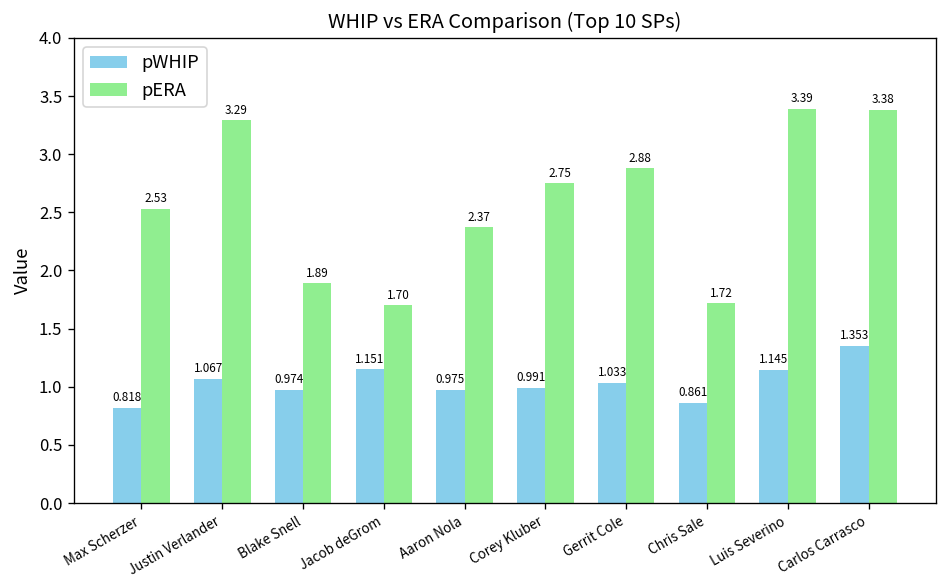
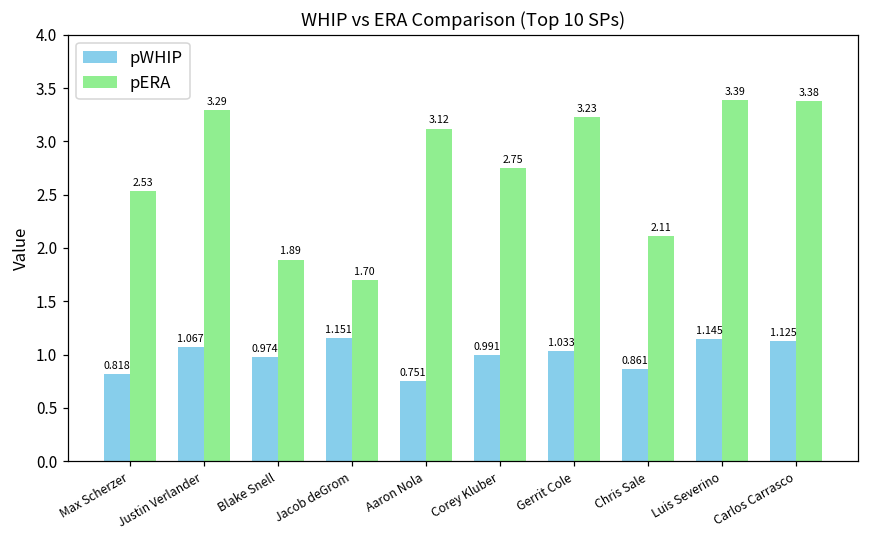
pWHIP, Aaron Nola: 0.975 -> 0.751
pERA, Aaron Nola: 2.37 -> 3.12
pERA, Gerrit Cole: 2.88 -> 3.23
pERA, Chris Sale: 1.72 -> 2.11
pWHIP, Carlos Carrasco: 1.353 -> 1.125
